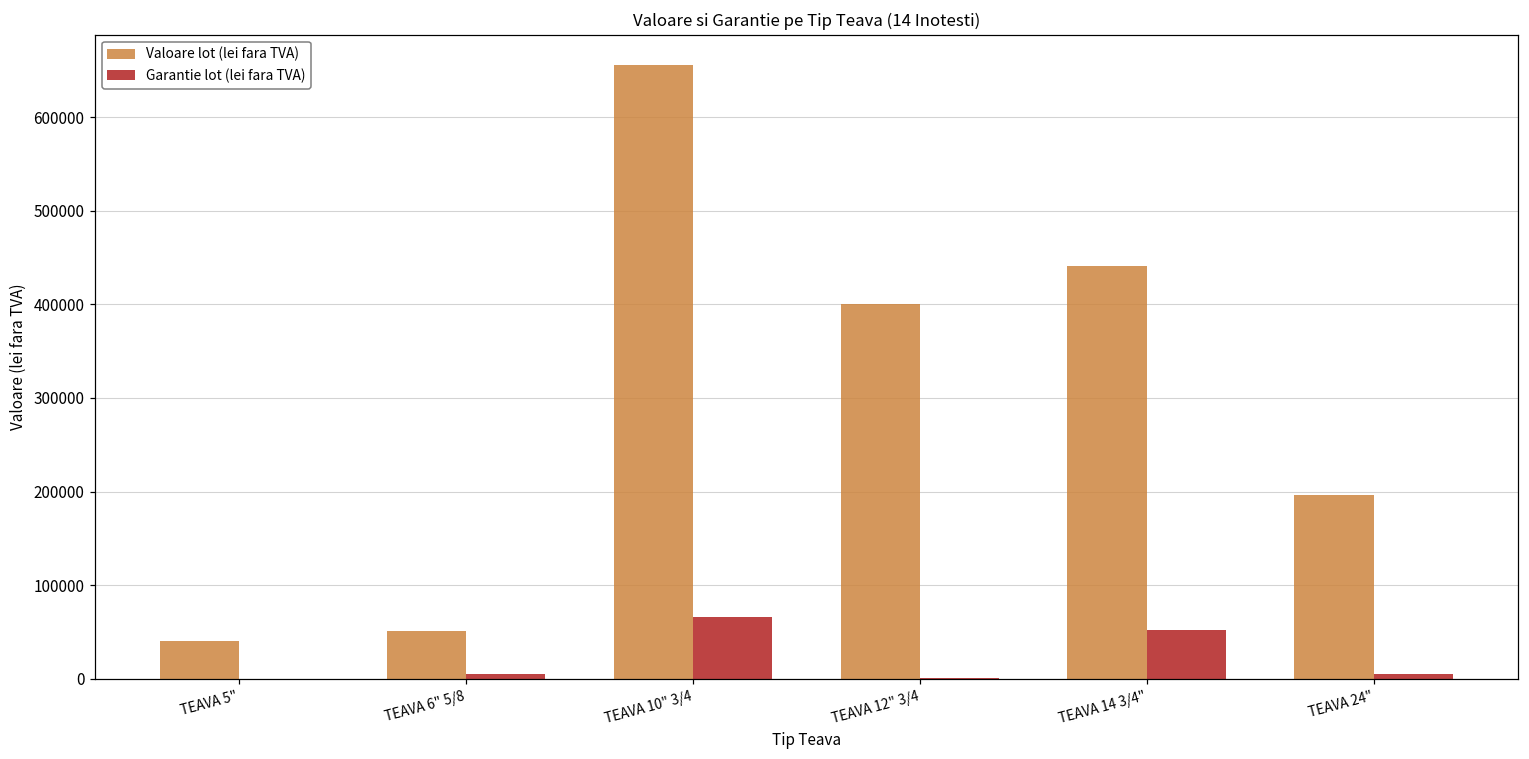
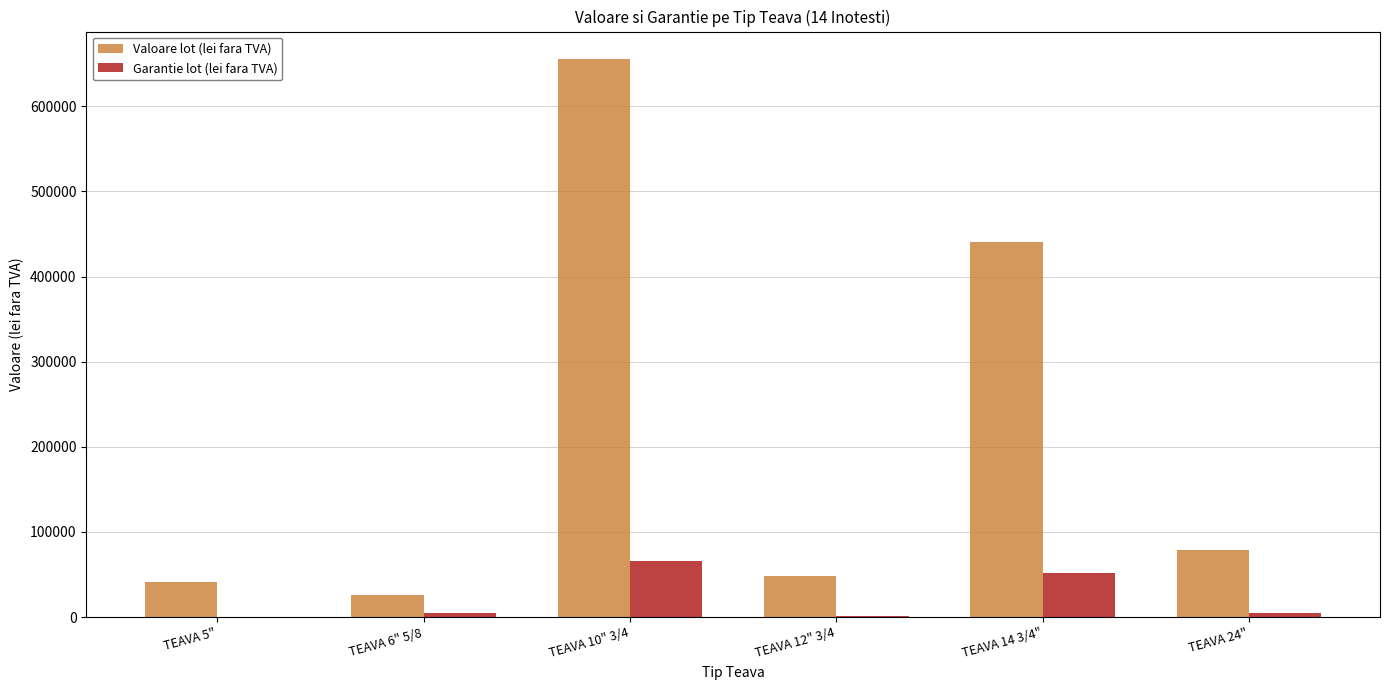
Valoare lot (lei fara TVA), TEAVA 6" 5/8: 50000 -> 30000
Valoare lot (lei fara TVA), TEAVA 12" 3/4: 400000 -> 50000
Valoare lot (lei fara TVA), TEAVA 24": 200000 -> 80000
